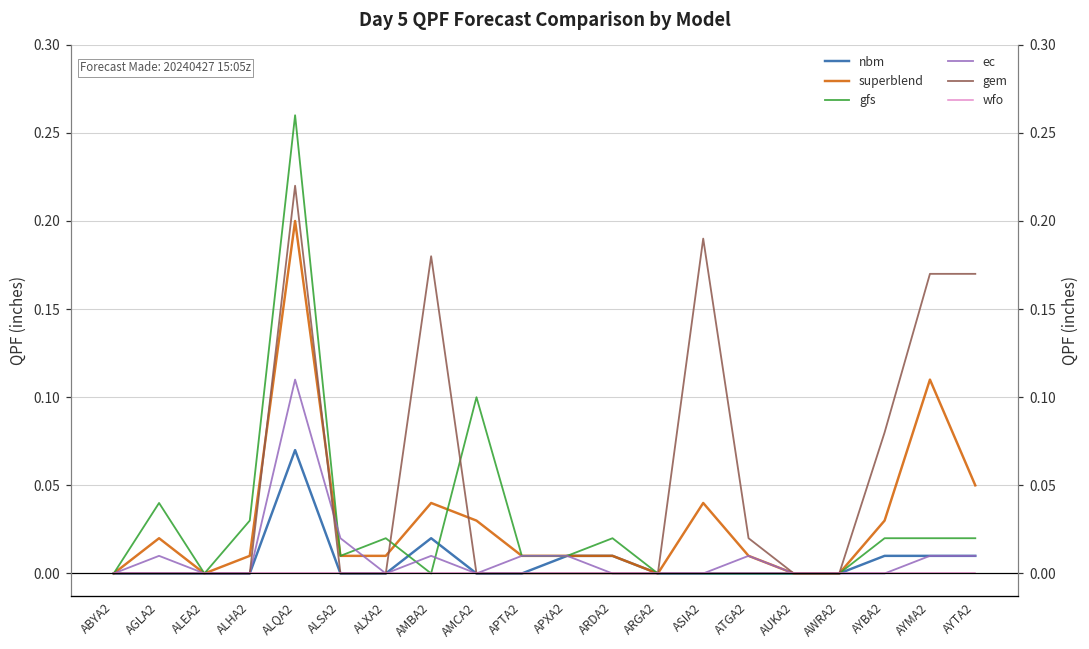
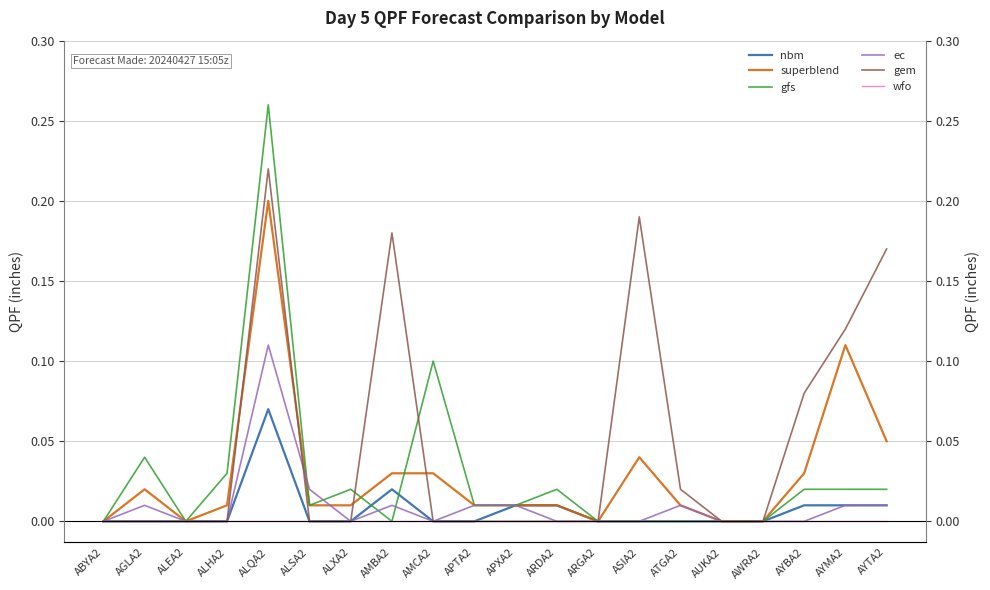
superblend, AMBA2: 0.04 -> 0.03
gem, AYMA2: 0.17 -> 0.12
